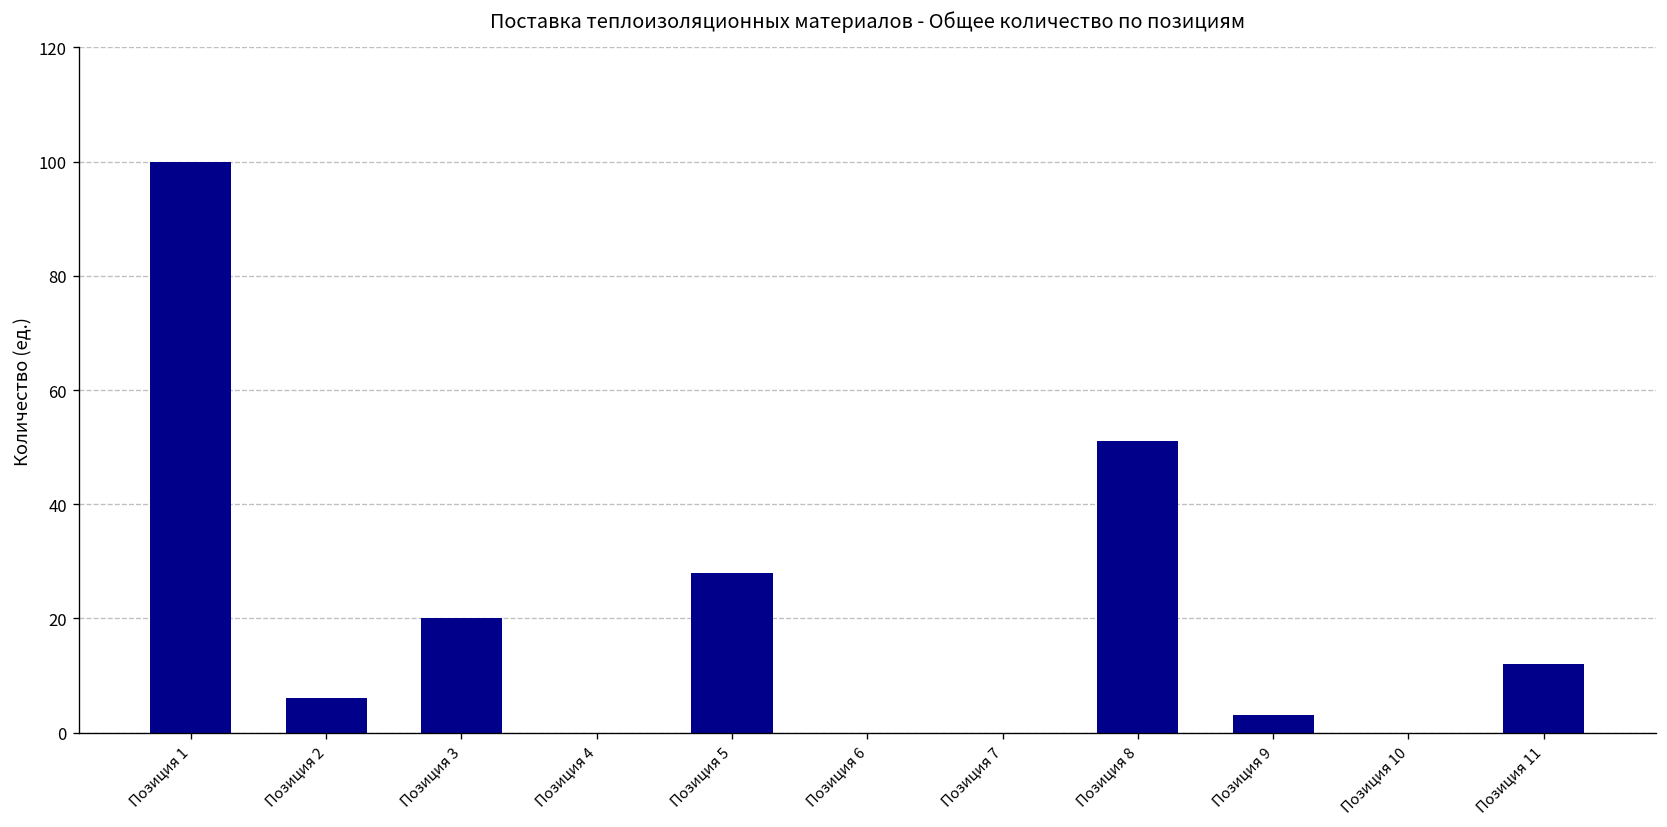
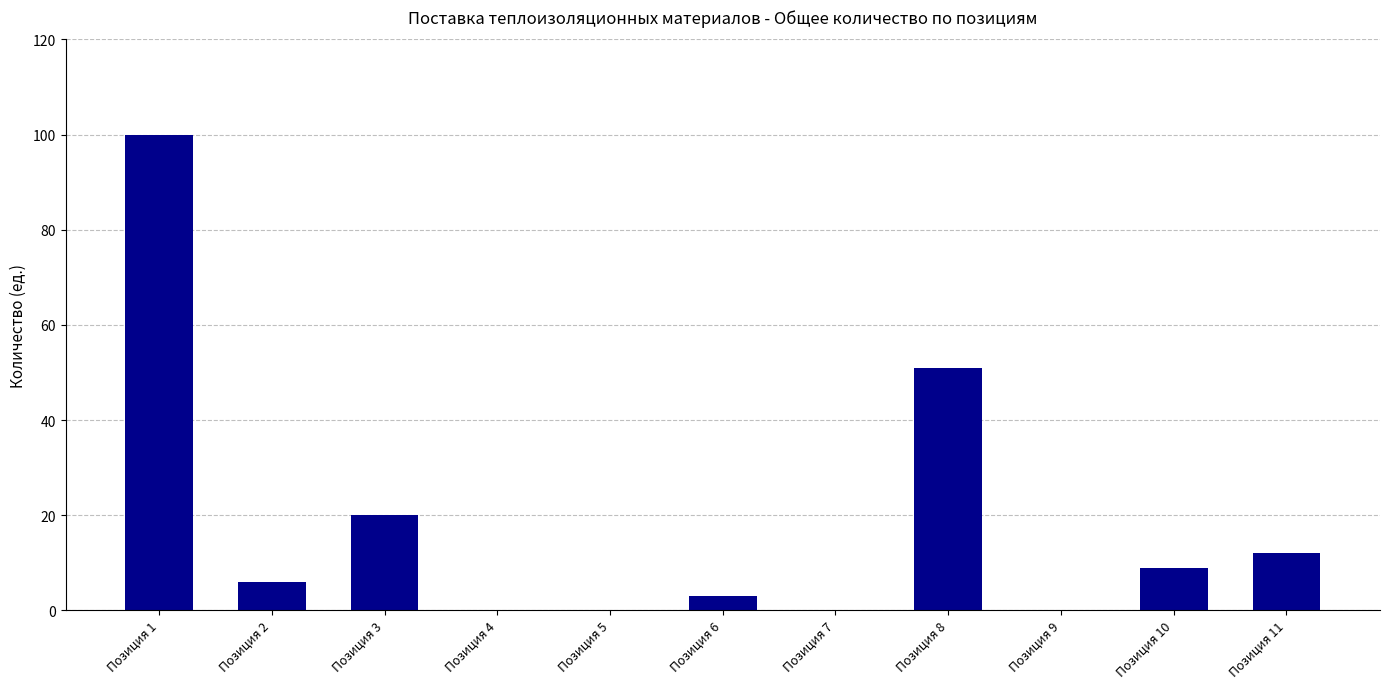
Позиция 5: 28 -> 0
Позиция 6: 0 -> 3
Позиция 9: 3 -> 0
Позиция 10: 0 -> 9
